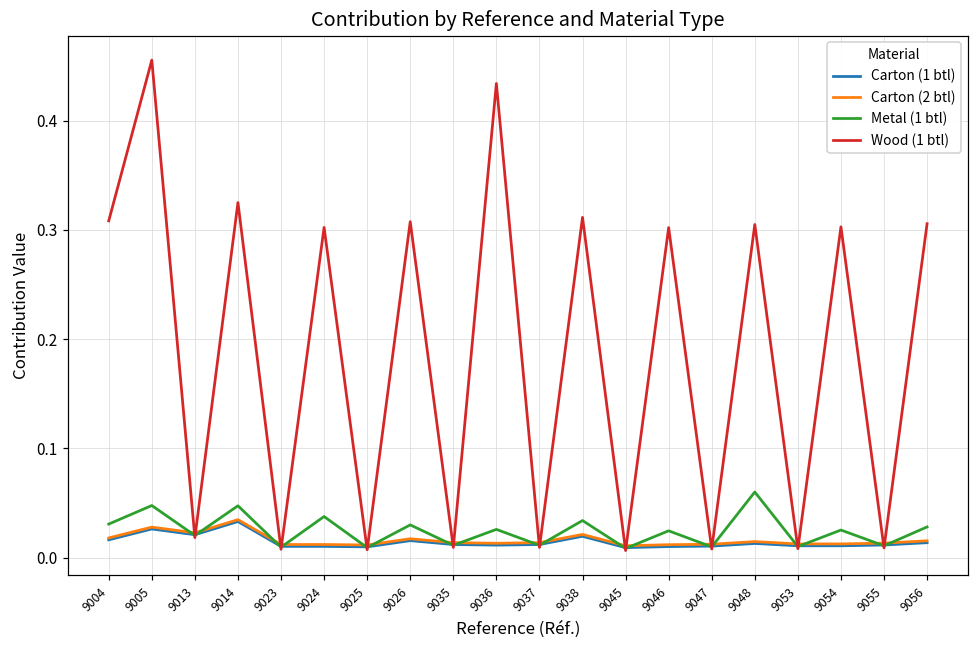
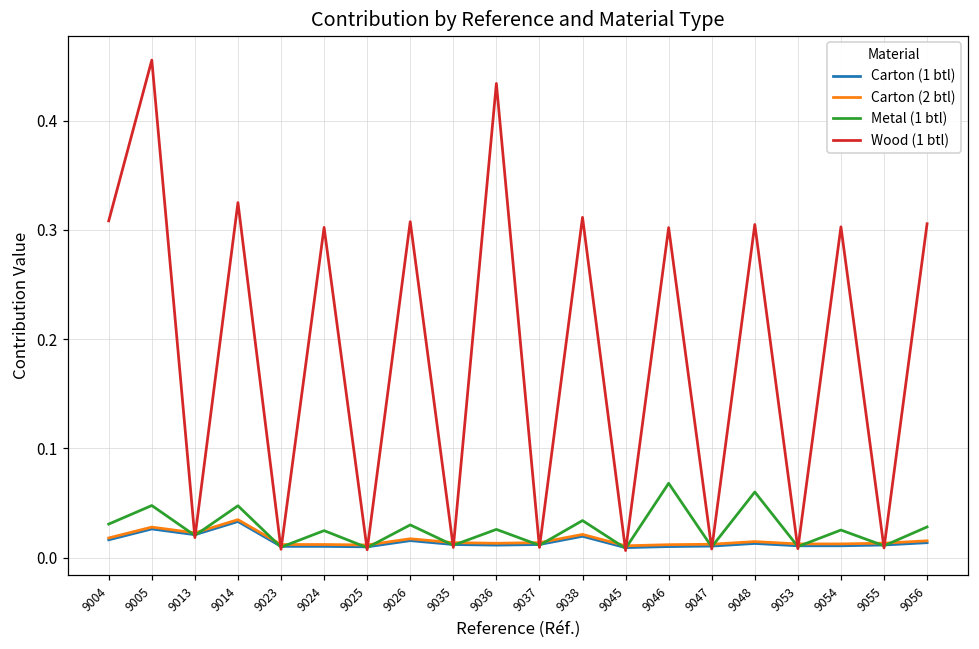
Metal (1 btl), 9024: 0.04 -> 0.02
Metal (1 btl), 9046: 0.02 -> 0.07
